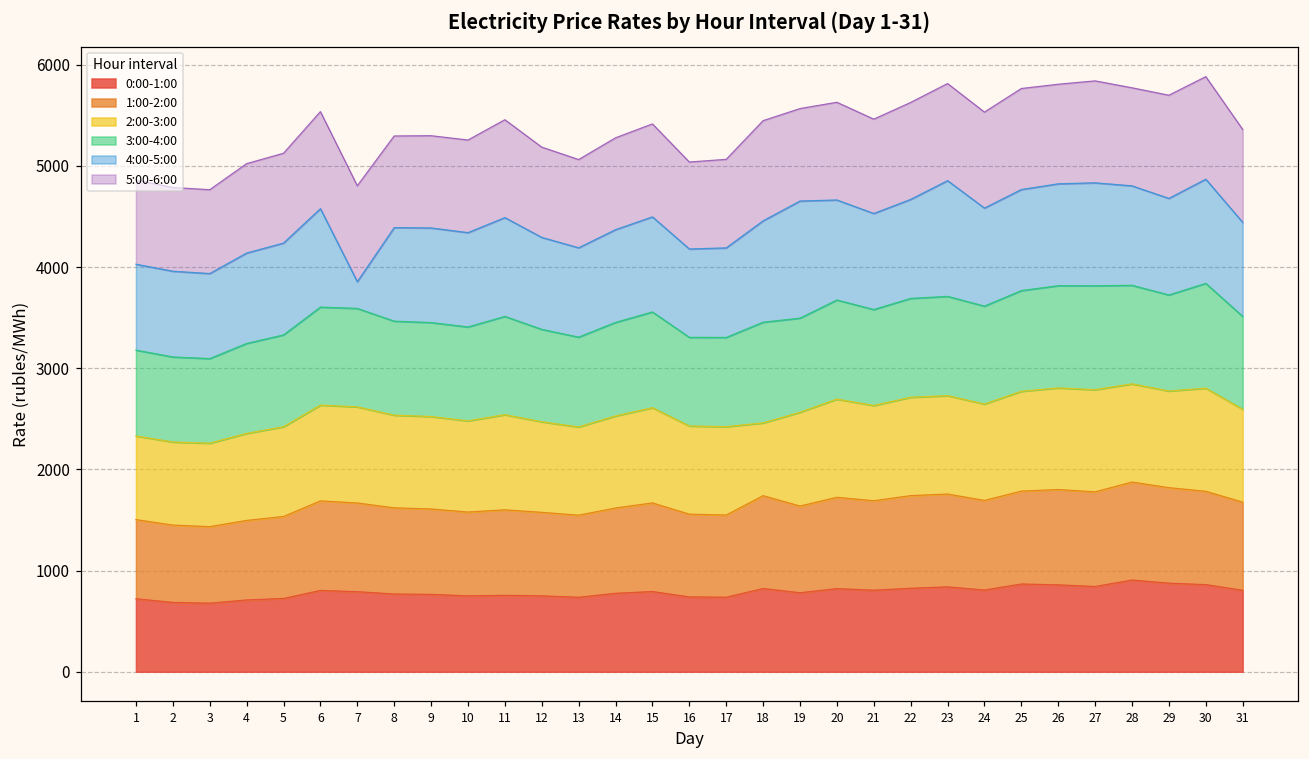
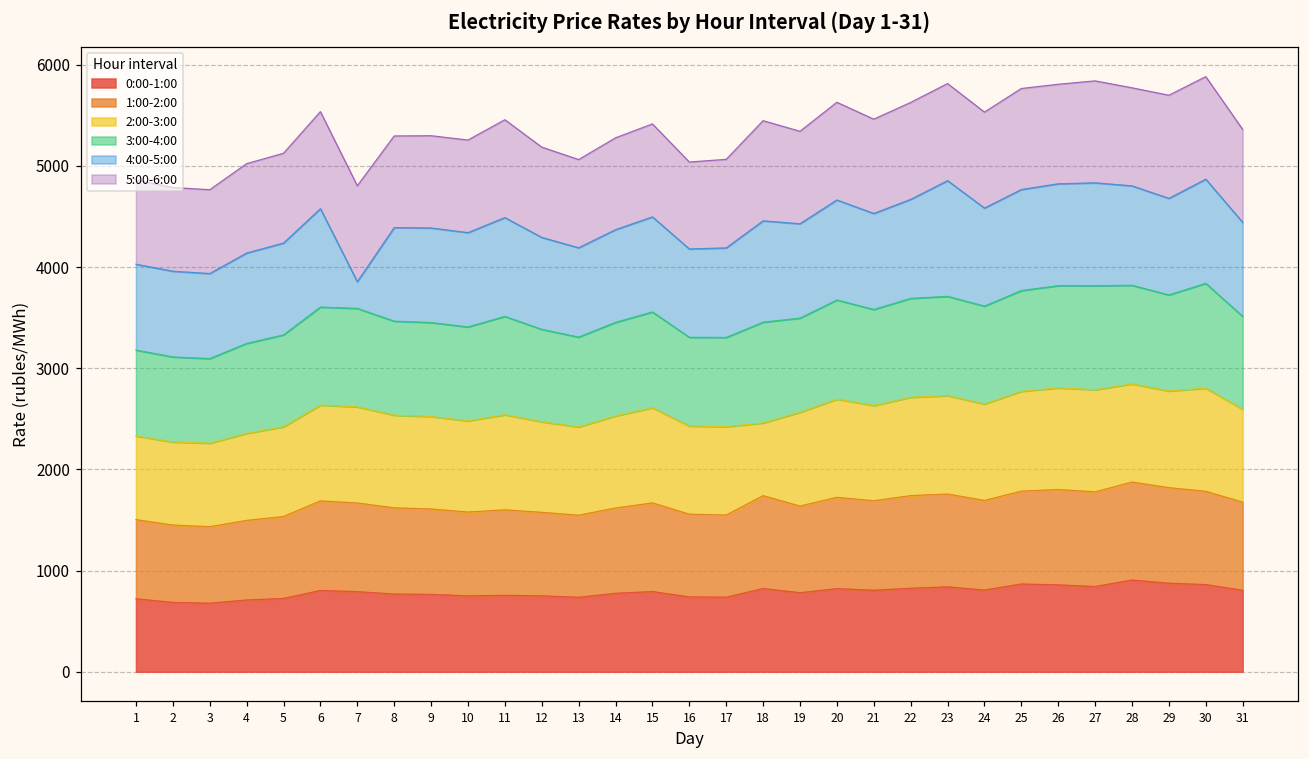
4:00-5:00, 19: 1200 -> 900
